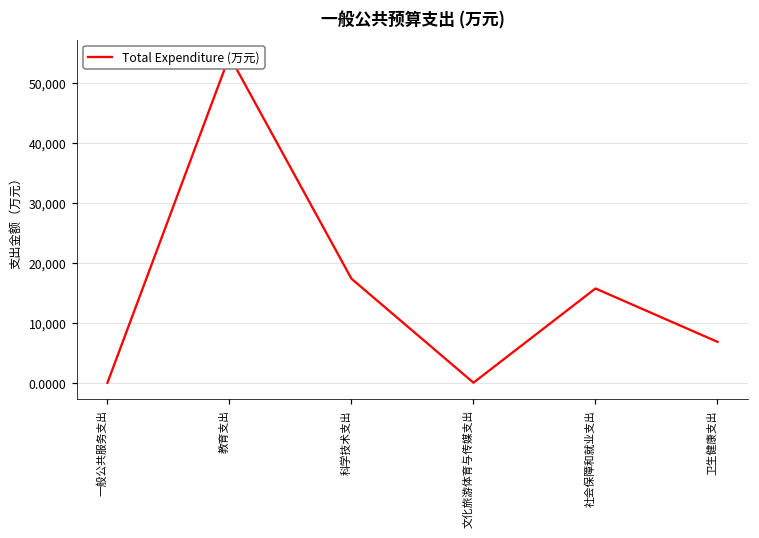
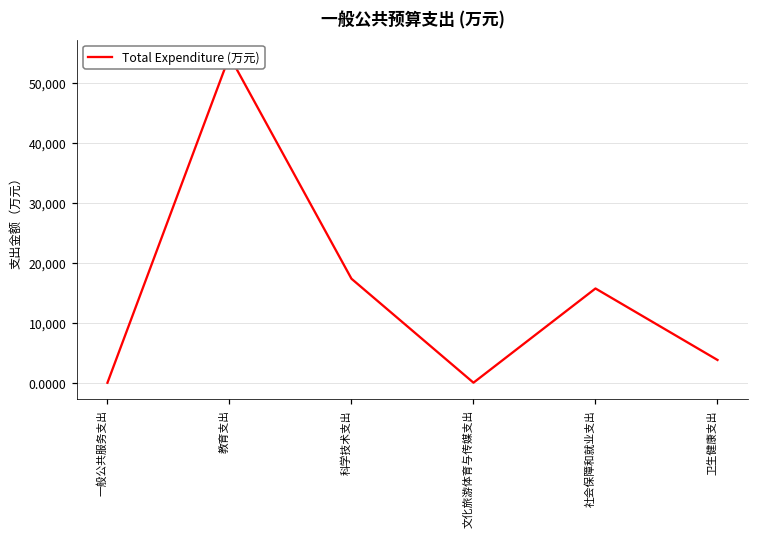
卫生健康支出: 7,000 -> 4,000
